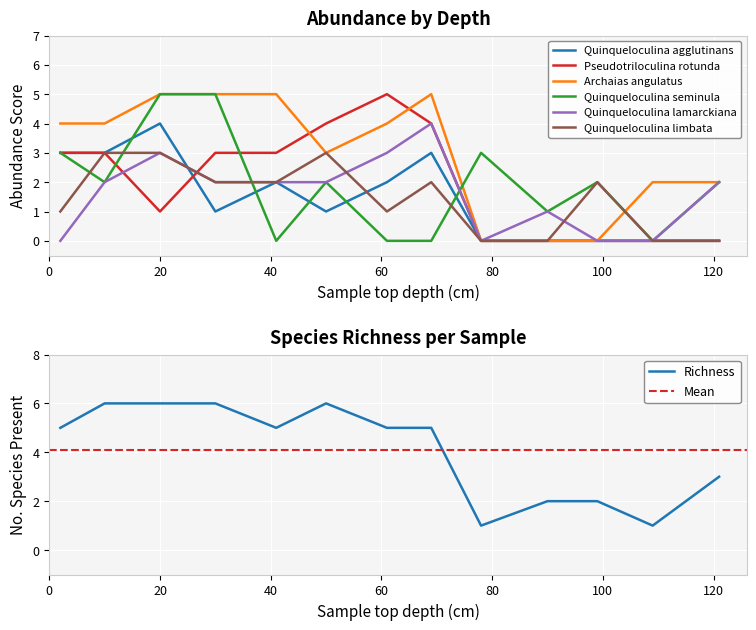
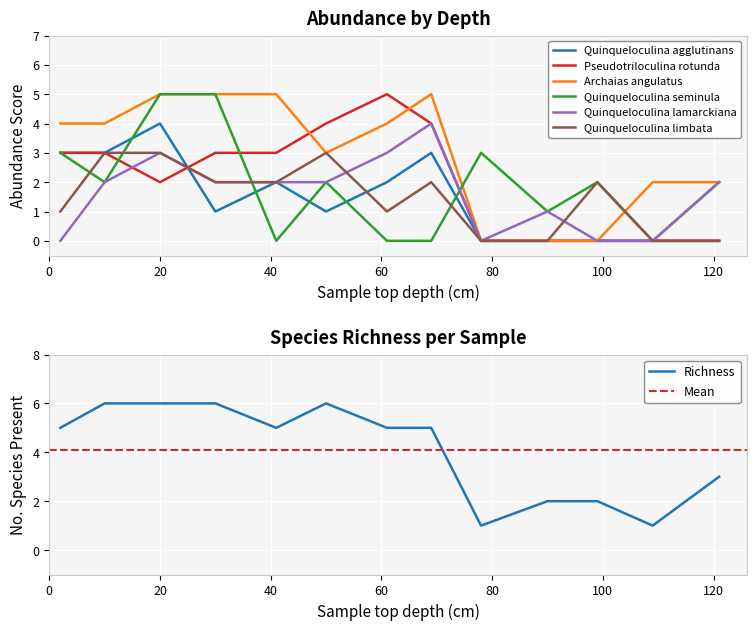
Abundance by Depth, Pseudotriloculina rotunda, 20: 1 -> 2
